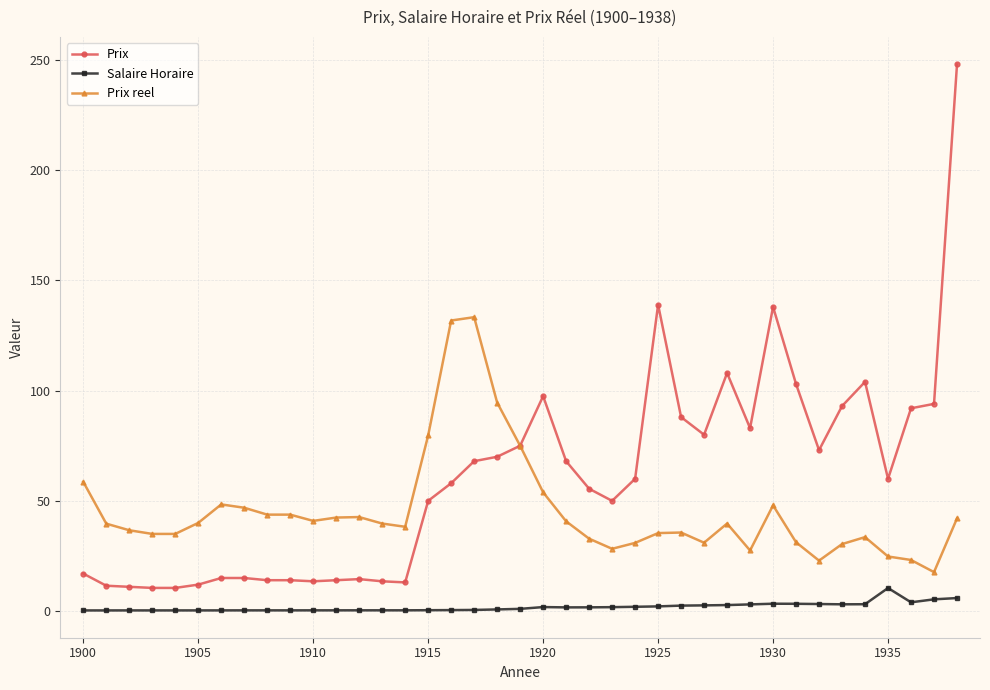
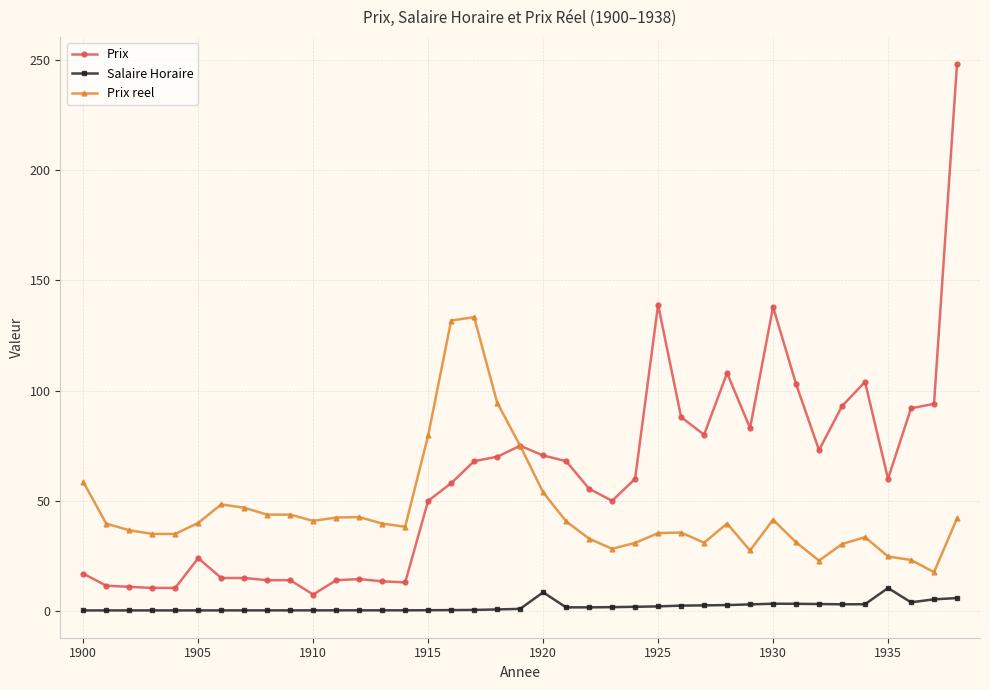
Prix, 1905: 12 -> 24
Prix, 1910: 14 -> 8
Prix, 1920: 98 -> 71
Salaire Horaire, 1920: 2 -> 9
Prix reel, 1930: 48 -> 41
